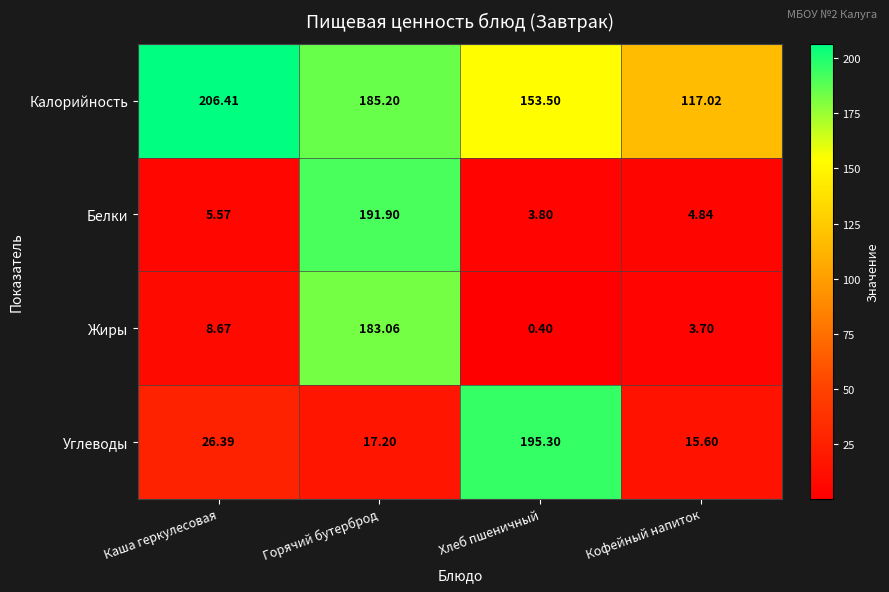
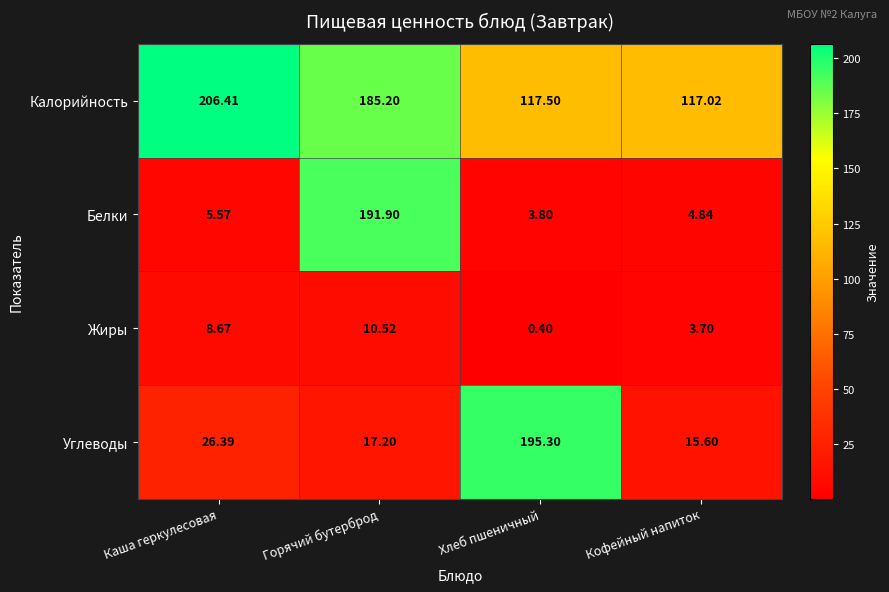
Калорийность, Хлеб пшеничный: 153.50 -> 117.50
Жиры, Горячий бутерброд: 183.06 -> 10.52
